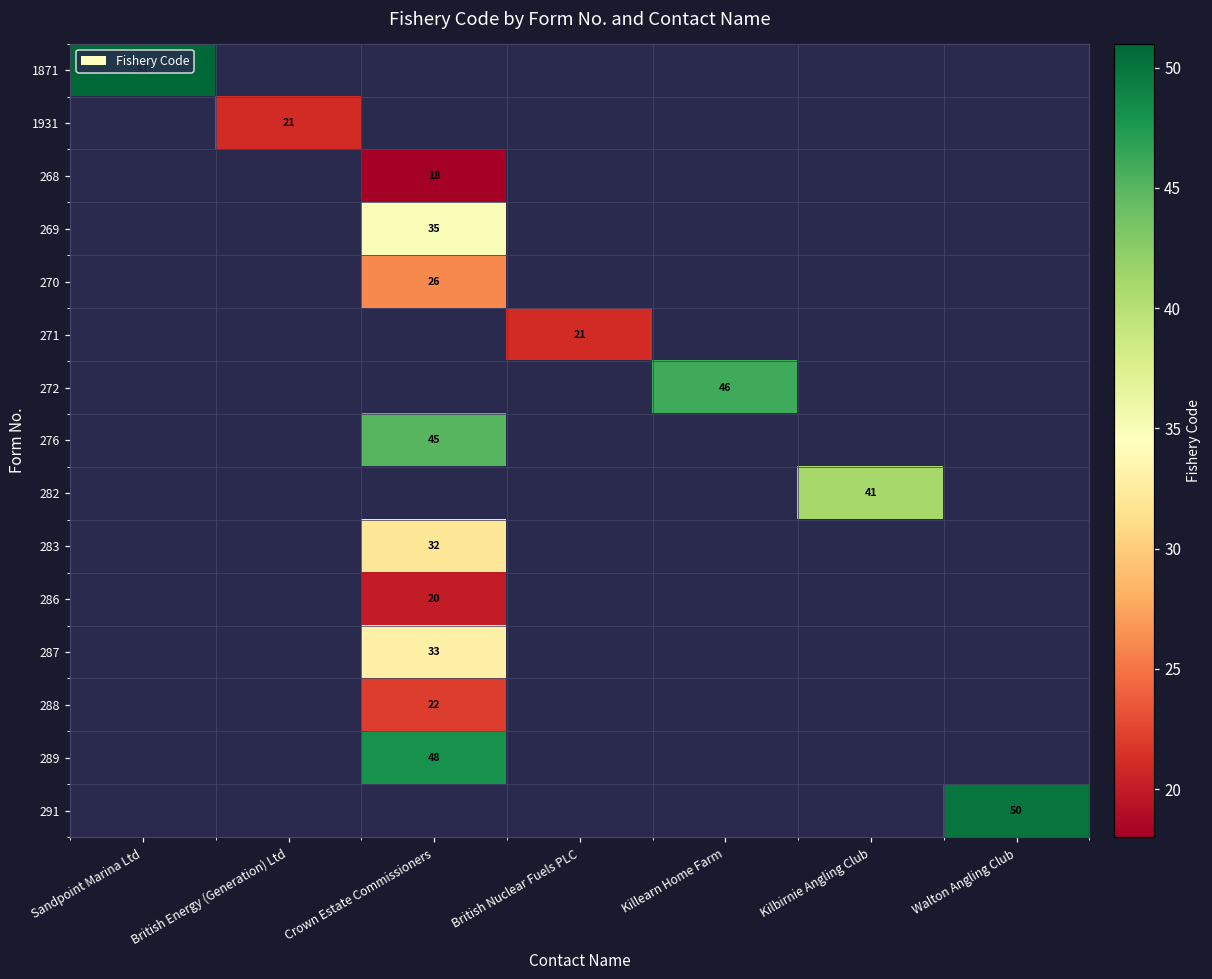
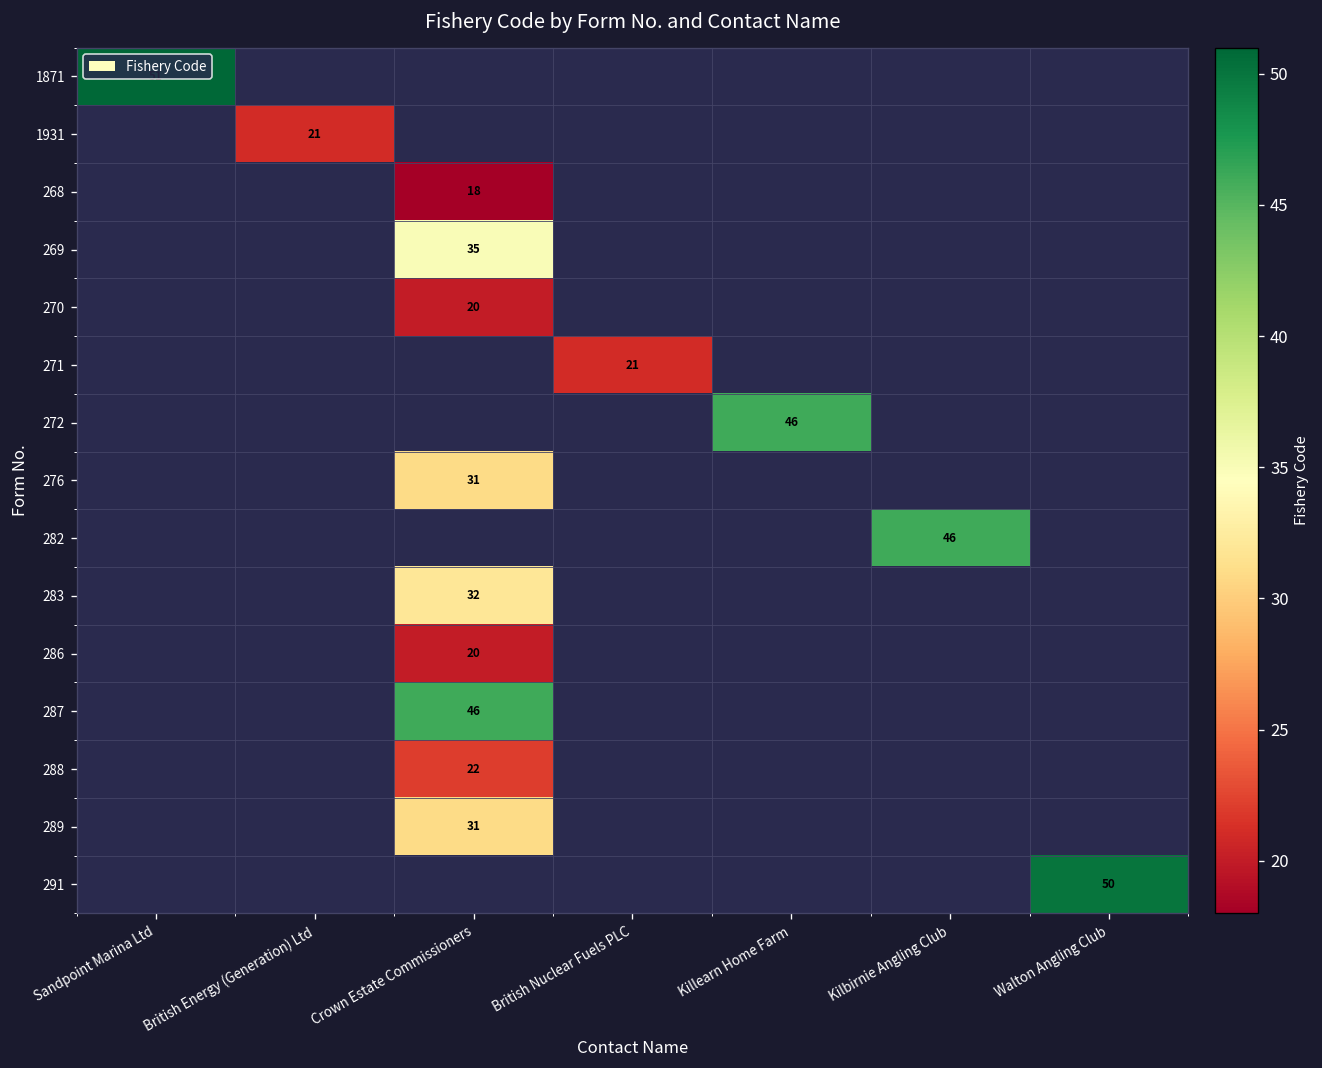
270, Crown Estate Commissioners: 26 -> 20
276, Crown Estate Commissioners: 45 -> 31
282, Kilbirnie Angling Club: 41 -> 46
287, Crown Estate Commissioners: 33 -> 46
289, Crown Estate Commissioners: 48 -> 31
